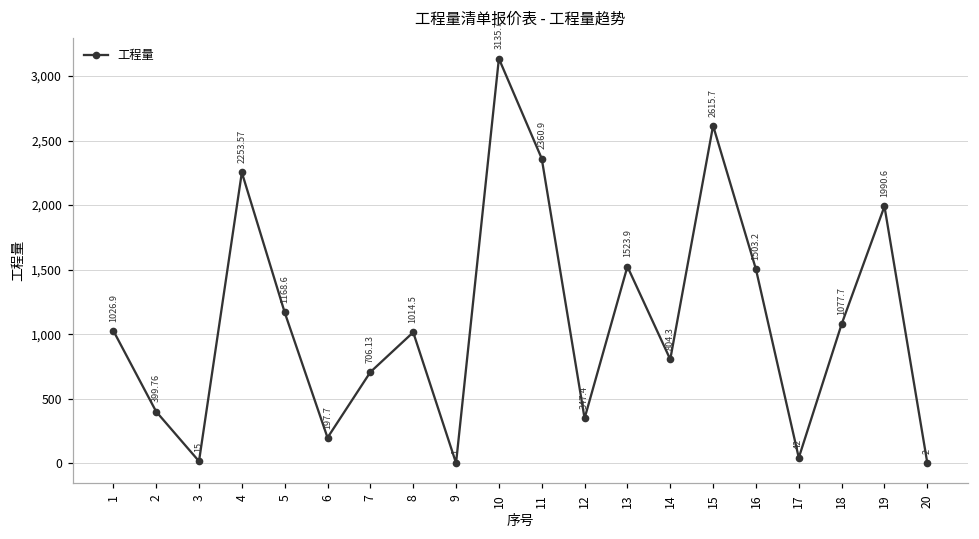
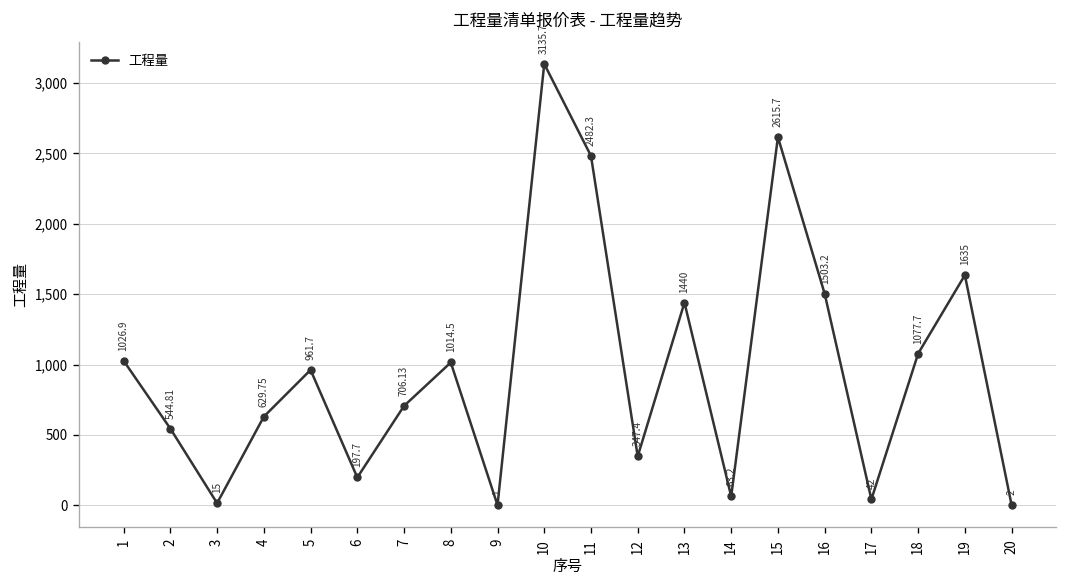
2: 399.76 -> 544.81
4: 2253.57 -> 629.75
5: 1168.6 -> 961.7
11: 2360.9 -> 2482.3
13: 1523.9 -> 1440
14: 804.3 -> 63.2
19: 1990.6 -> 1635
